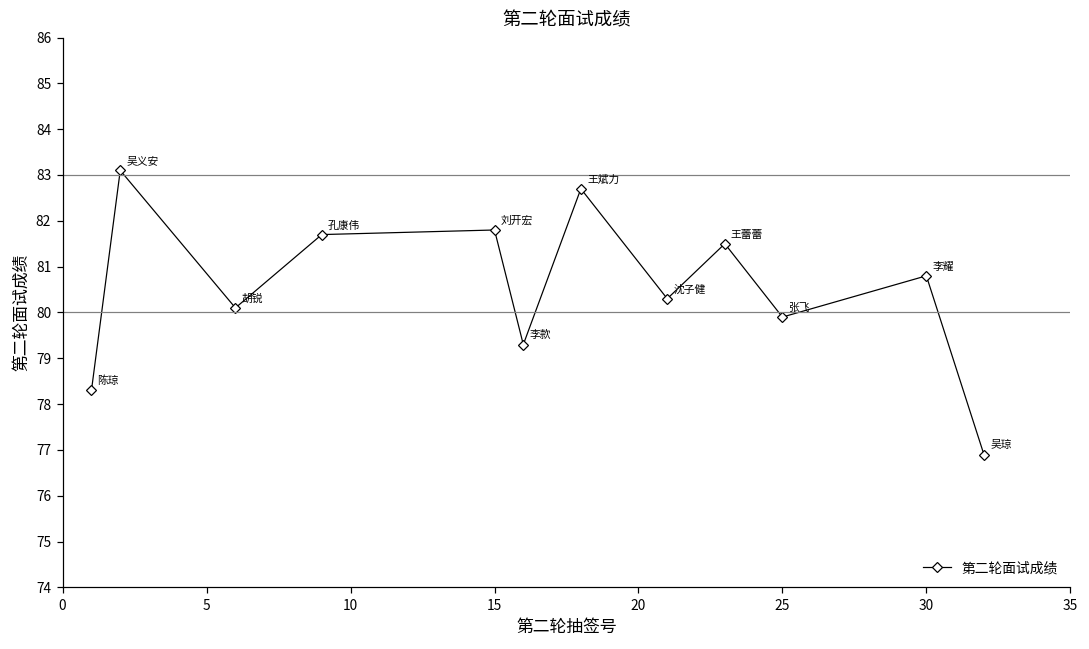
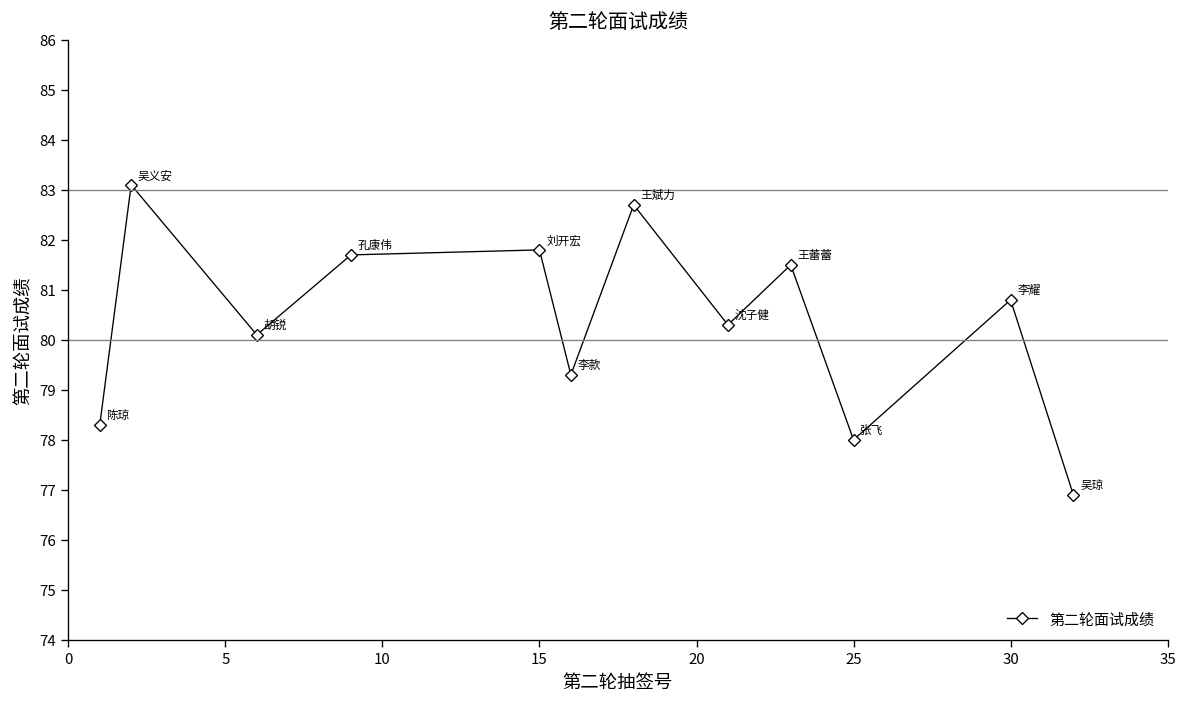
25: 79.9 -> 78.0
